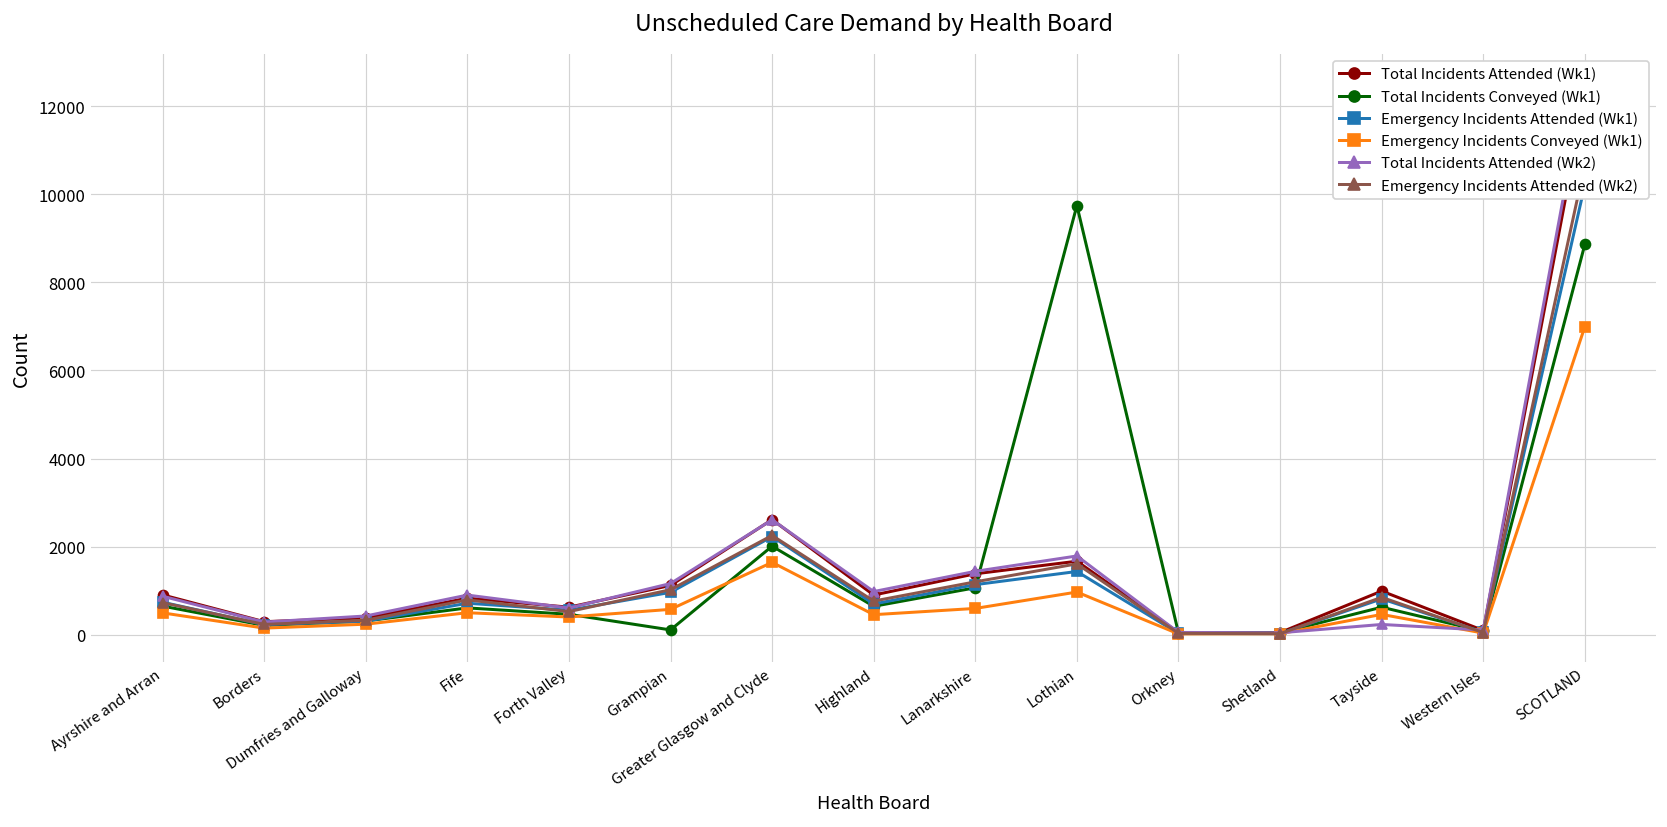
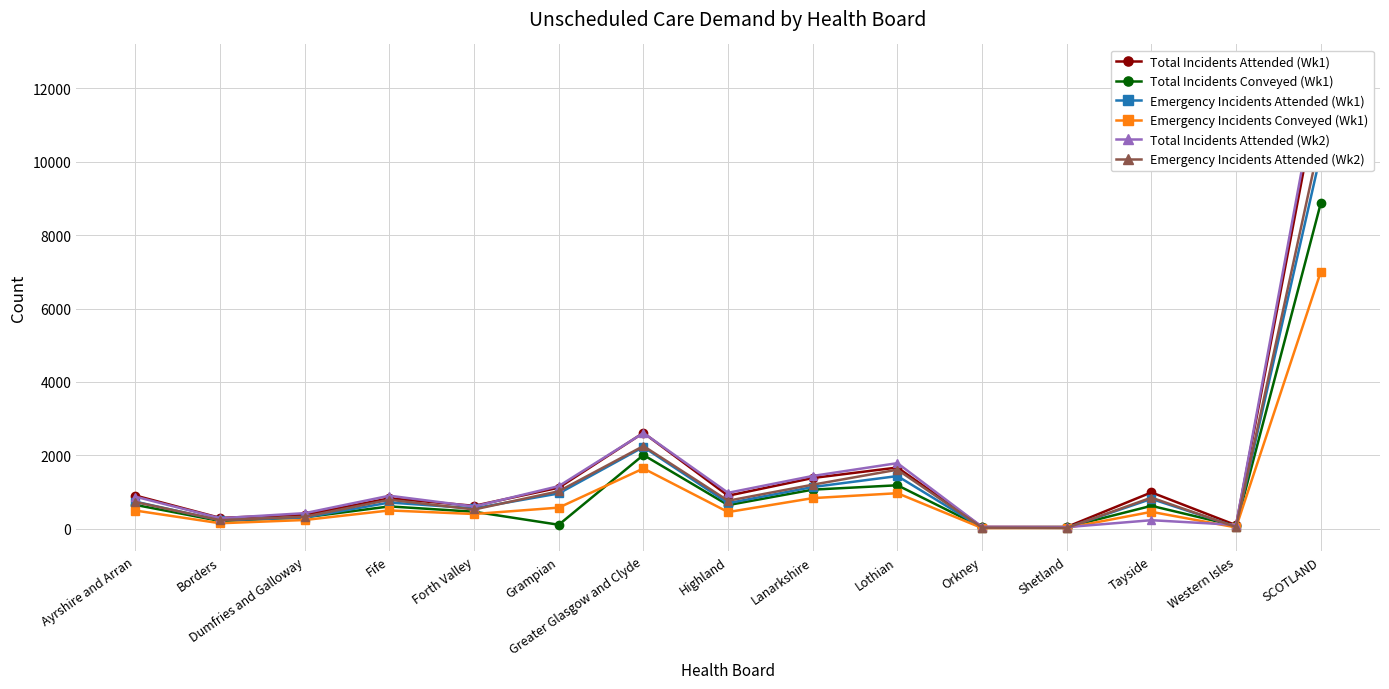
Emergency Incidents Conveyed (Wk1), Lanarkshire: 600 -> 800
Total Incidents Conveyed (Wk1), Lothian: 9700 -> 1200
